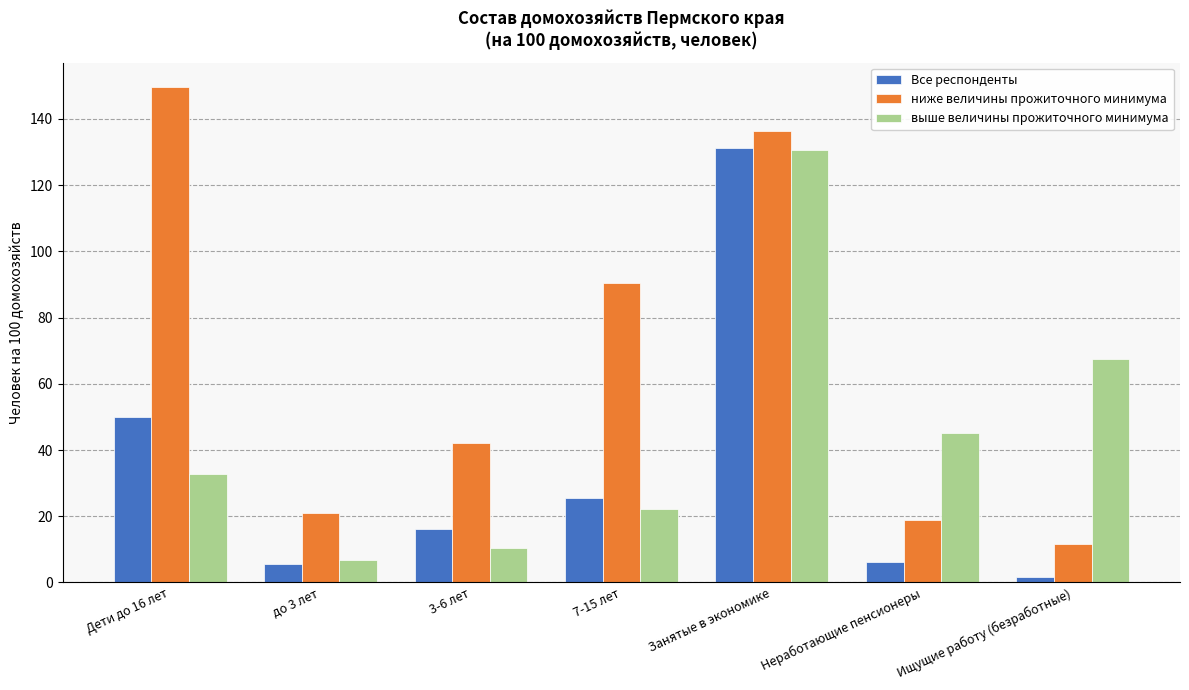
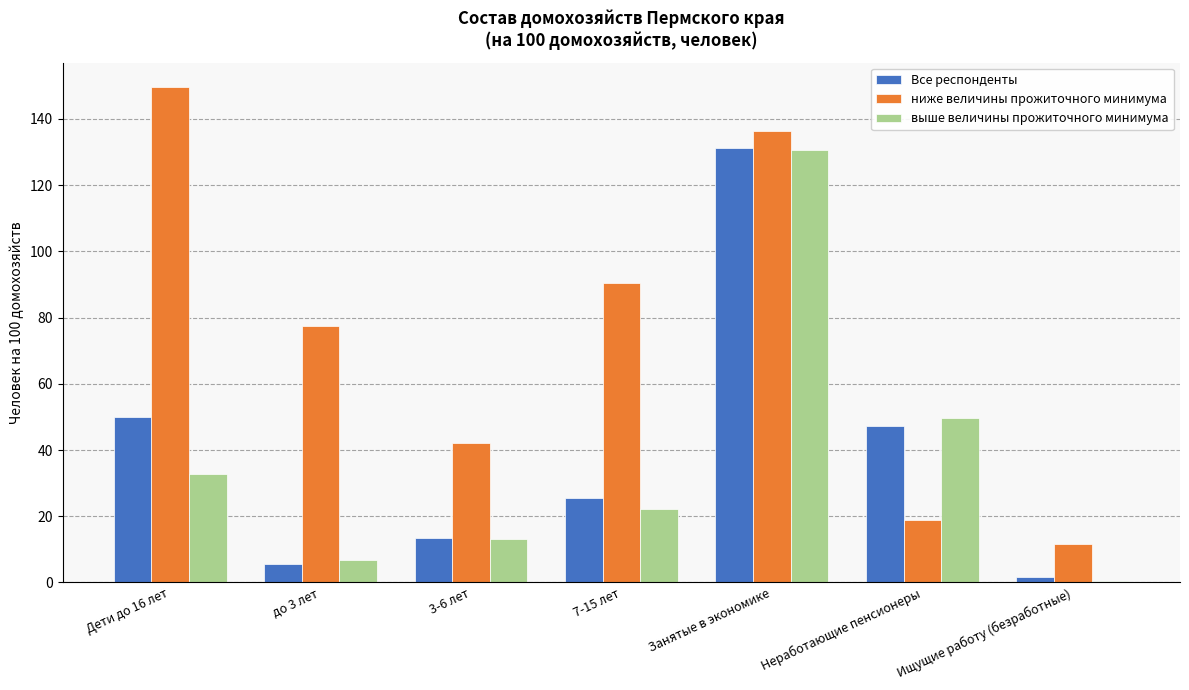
ниже величины прожиточного минимума, до 3 лет: 21 -> 77
Все респонденты, 3-6 лет: 16 -> 14
выше величины прожиточного минимума, 3-6 лет: 10 -> 13
Все респонденты, Неработающие пенсионеры: 6 -> 47
выше величины прожиточного минимума, Неработающие пенсионеры: 45 -> 50
выше величины прожиточного минимума, Ищущие работу (безработные): 67 -> 0
